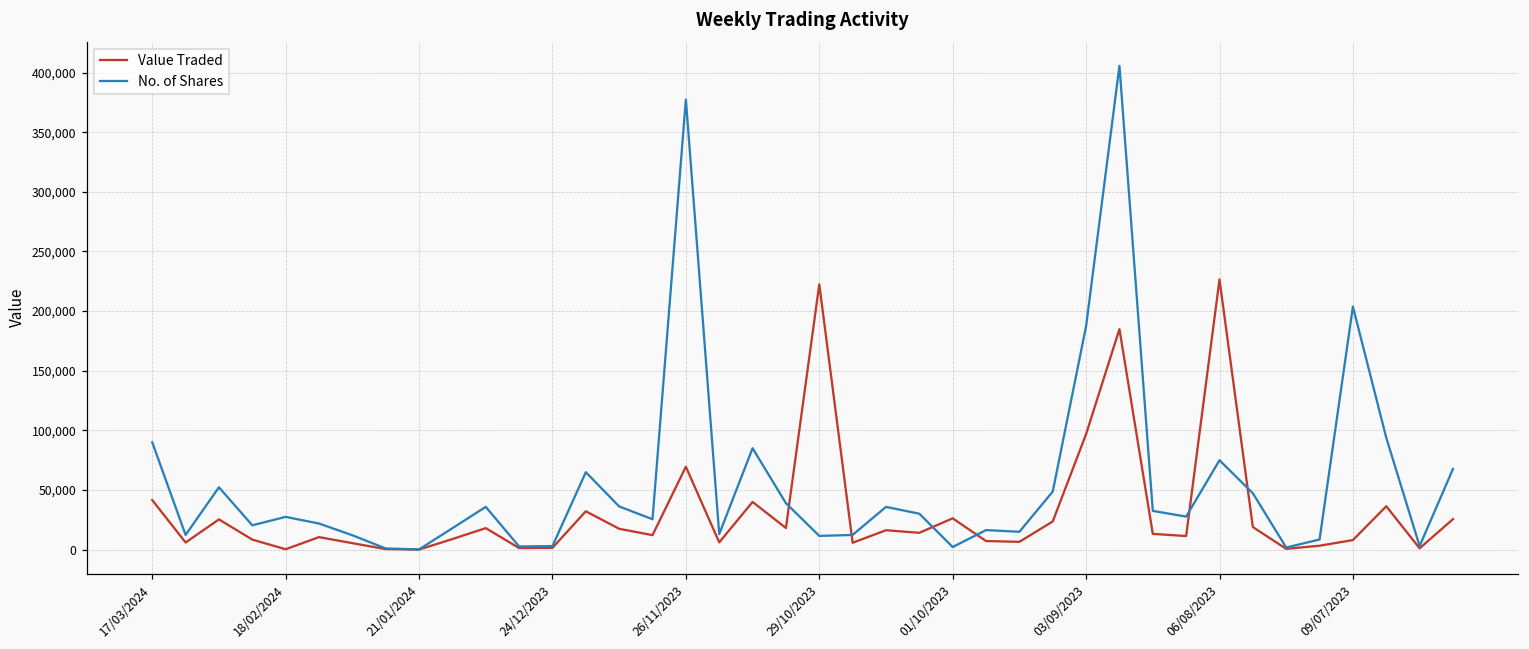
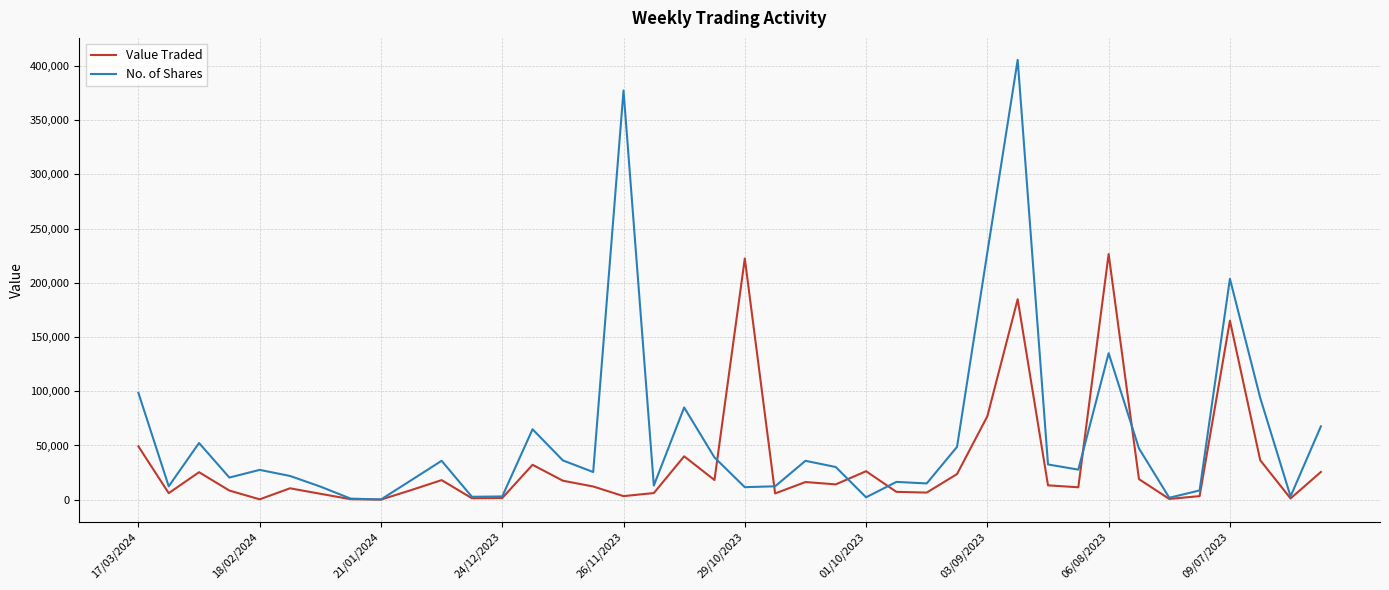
Value Traded, 17/03/2024: 42,000 -> 49,000
No. of Shares, 17/03/2024: 90,000 -> 99,000
Value Traded, 26/11/2023: 70,000 -> 3,000
Value Traded, 03/09/2023: 97,000 -> 77,000
No. of Shares, 03/09/2023: 187,000 -> 228,000
No. of Shares, 06/08/2023: 75,000 -> 135,000
Value Traded, 09/07/2023: 8,000 -> 165,000
